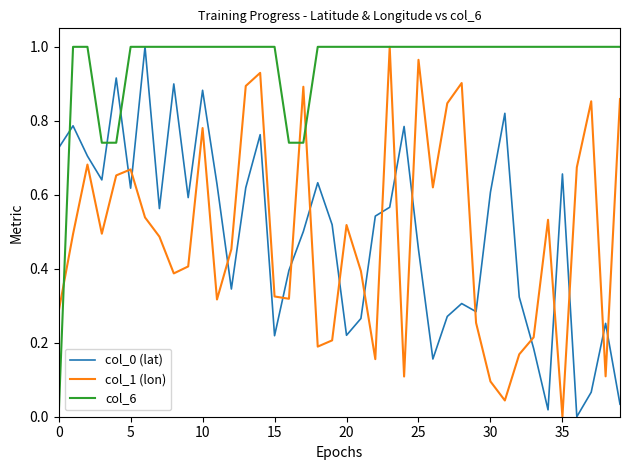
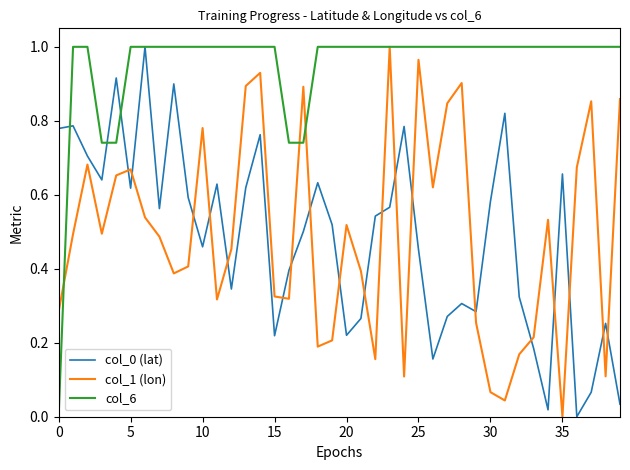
col_0 (lat), 0: 0.73 -> 0.78
col_0 (lat), 10: 0.88 -> 0.46
col_0 (lat), 30: 0.61 -> 0.58
col_1 (lon), 30: 0.10 -> 0.07
